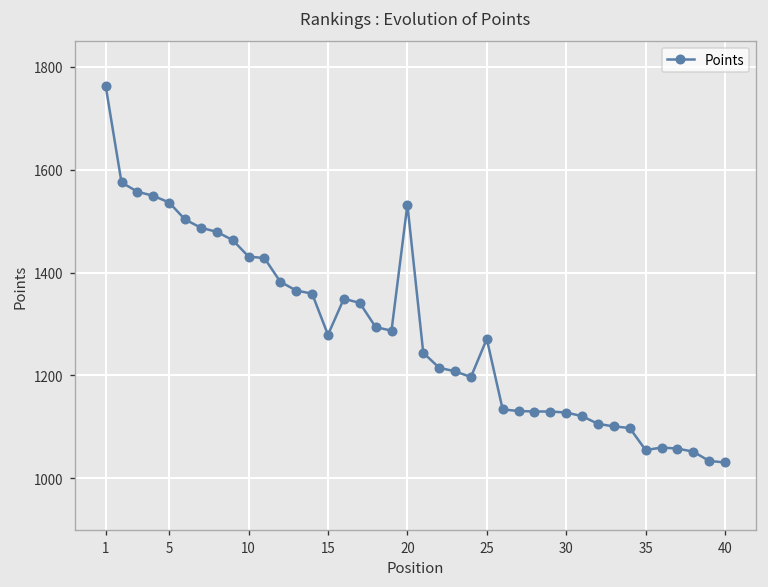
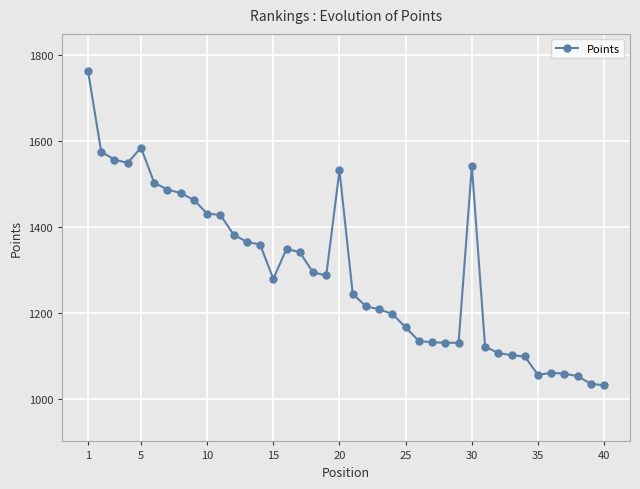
5: 1540 -> 1590
25: 1270 -> 1170
30: 1130 -> 1540
